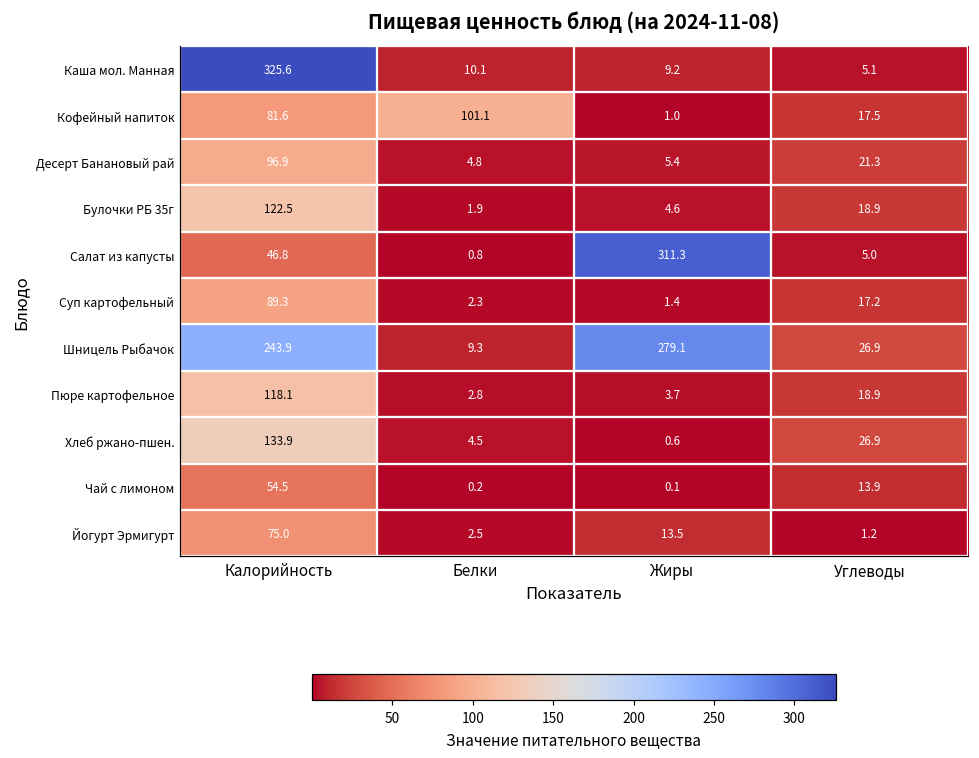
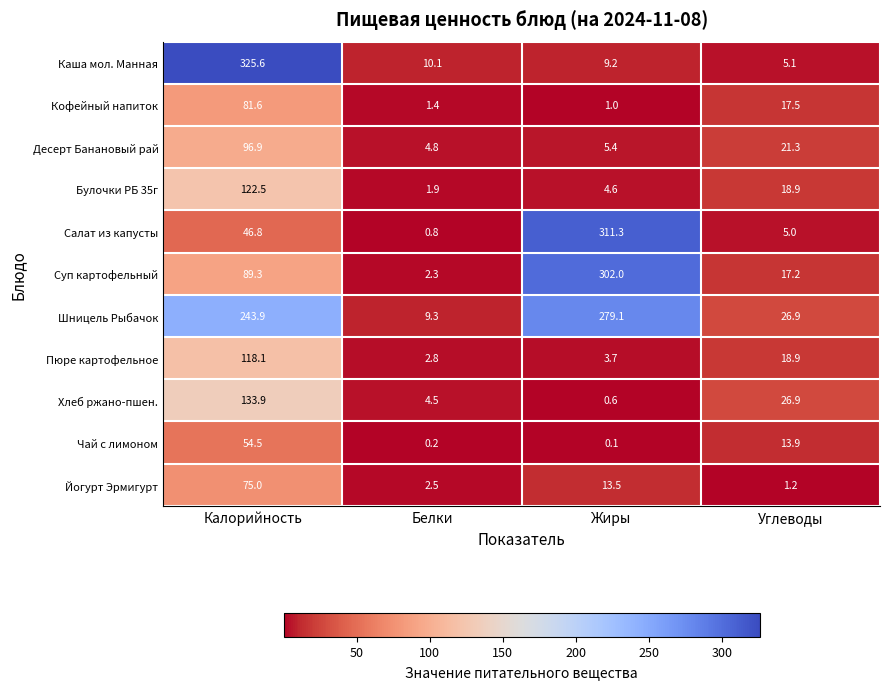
Кофейный напиток, Белки: 101.1 -> 1.4
Суп картофельный, Жиры: 1.4 -> 302.0
